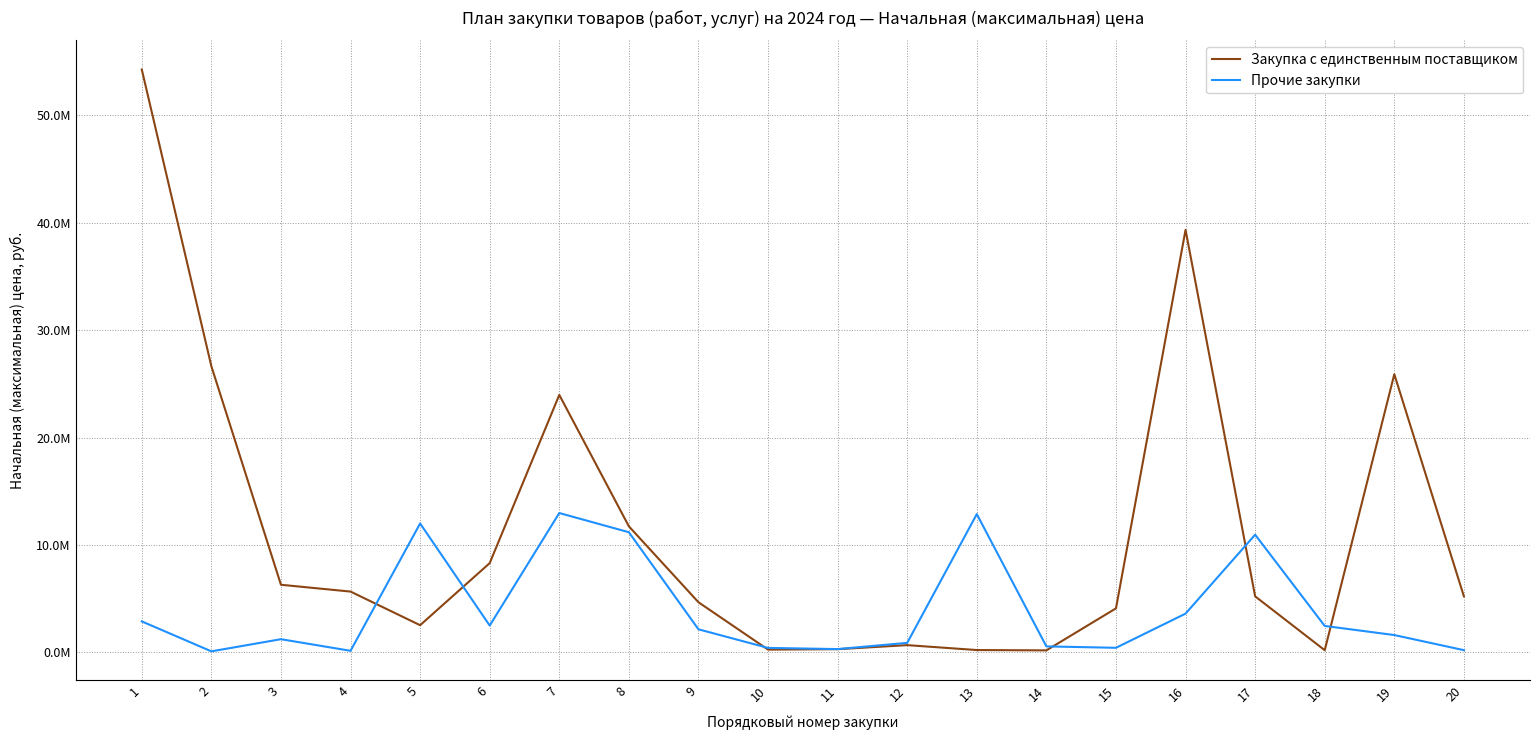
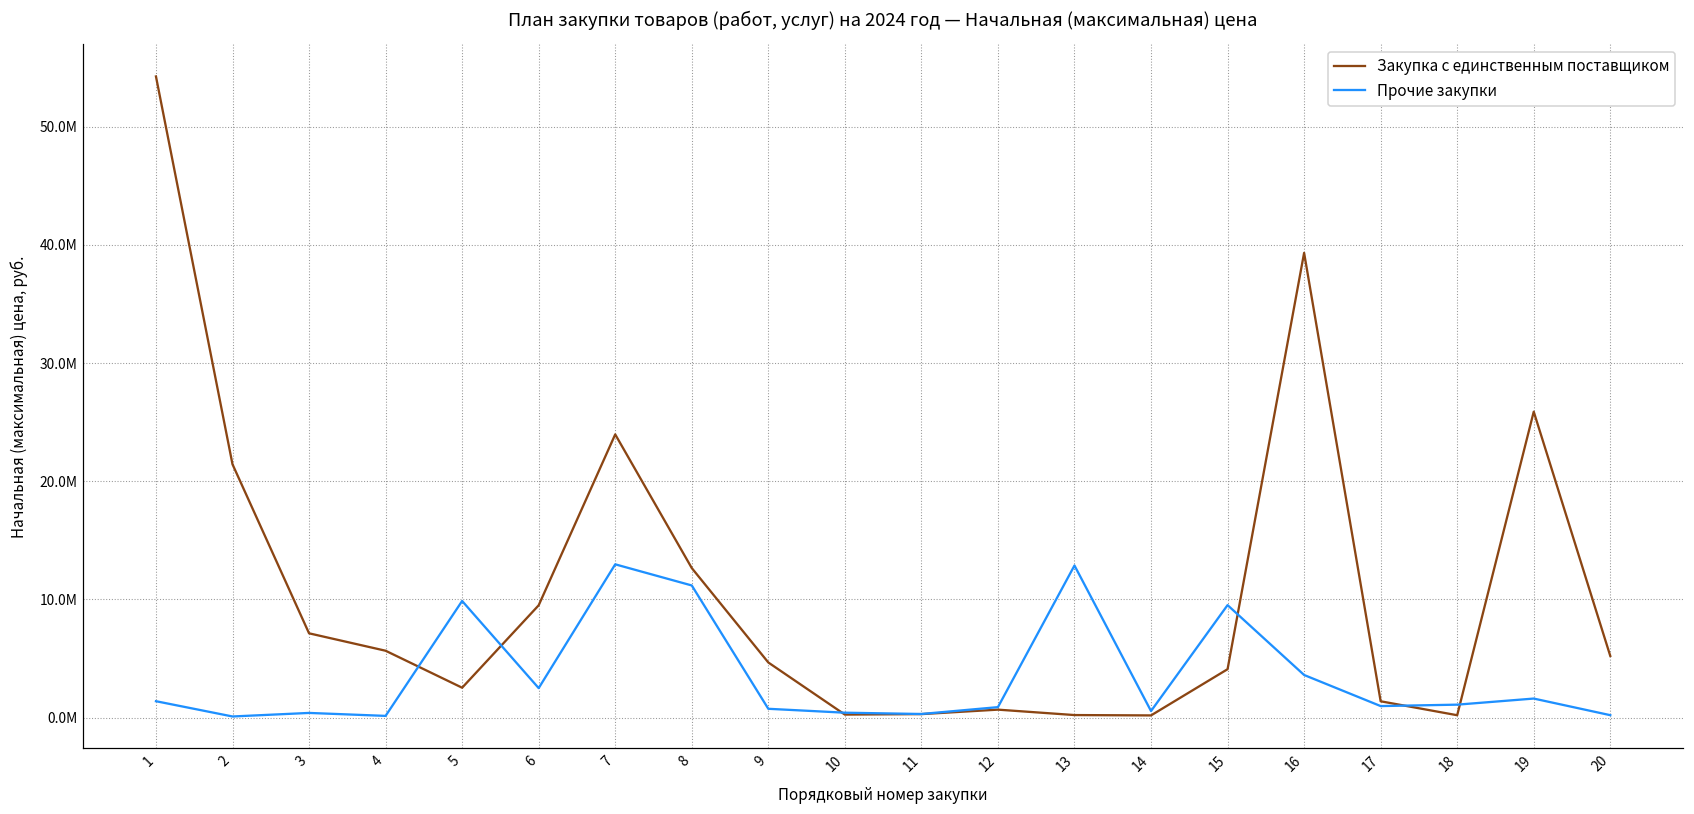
Прочие закупки, 1: 2900000 -> 1400000
Закупка с единственным поставщиком, 2: 26600000 -> 21400000
Закупка с единственным поставщиком, 3: 6300000 -> 7100000
Прочие закупки, 3: 1200000 -> 400000
Прочие закупки, 5: 12000000 -> 9900000
Закупка с единственным поставщиком, 6: 8300000 -> 9500000
Закупка с единственным поставщиком, 8: 11700000 -> 12700000
Прочие закупки, 9: 2100000 -> 800000
Прочие закупки, 15: 400000 -> 9500000
Закупка с единственным поставщиком, 17: 5200000 -> 1400000
Прочие закупки, 17: 11000000 -> 1000000
Прочие закупки, 18: 2500000 -> 1100000
